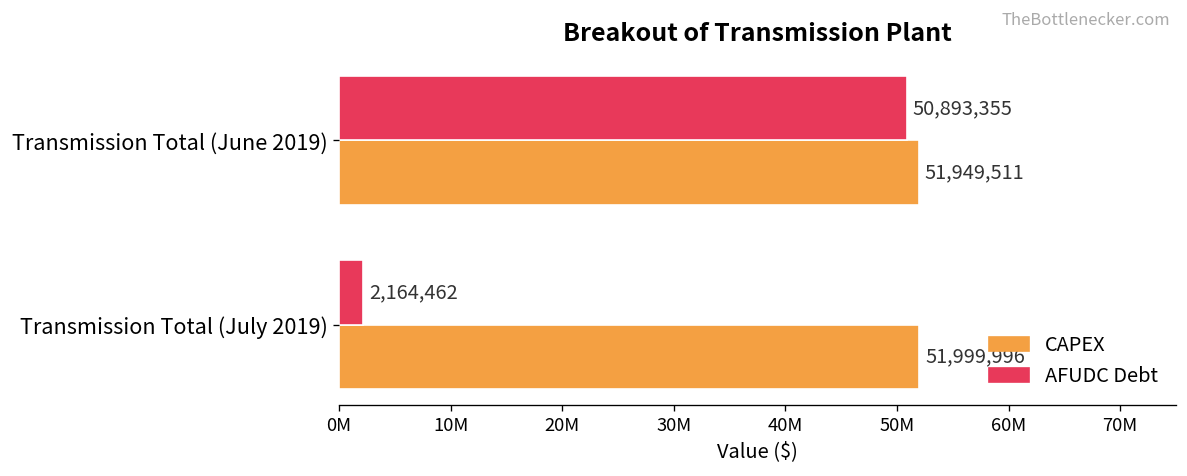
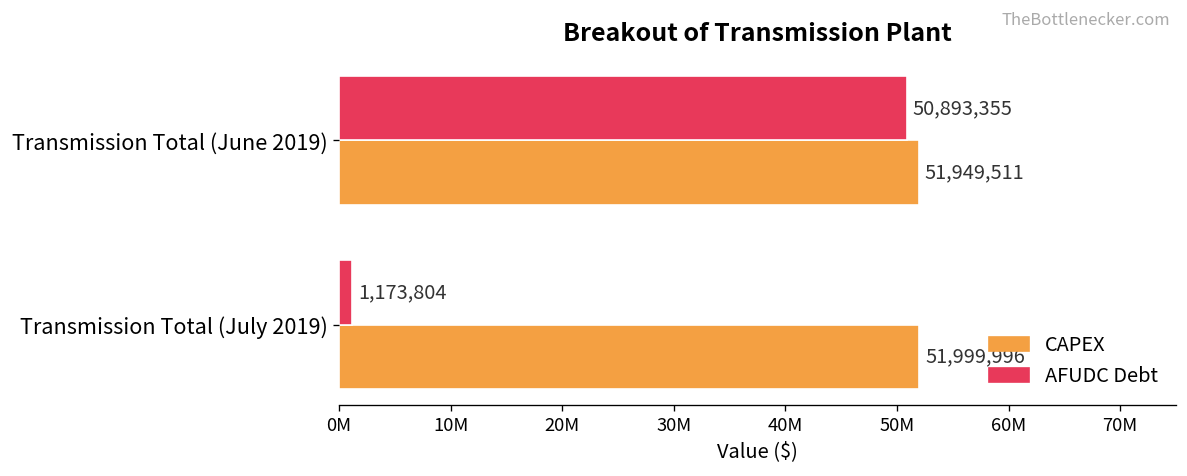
AFUDC Debt, Transmission Total (July 2019): 2,164,462 -> 1,173,804
